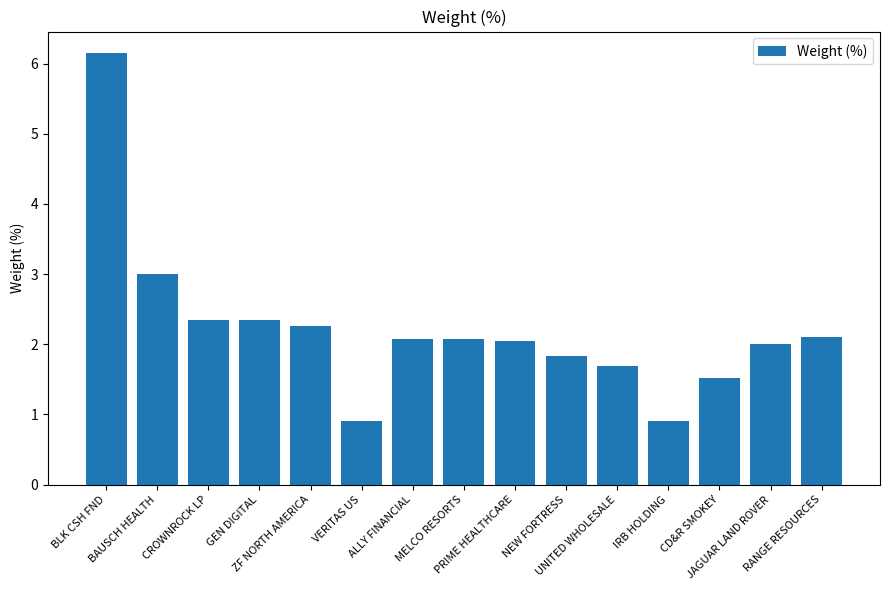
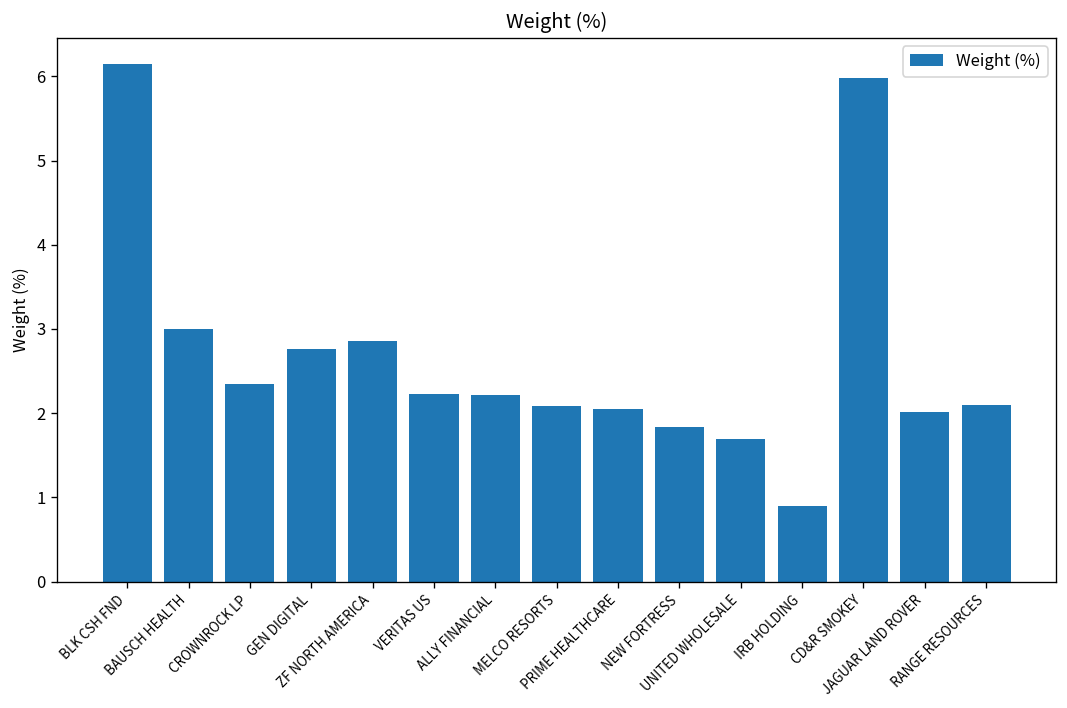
GEN DIGITAL: 2.3 -> 2.8
ZF NORTH AMERICA: 2.3 -> 2.9
VERITAS US: 0.9 -> 2.2
ALLY FINANCIAL: 2.1 -> 2.2
CD&R SMOKEY: 1.5 -> 6.0
